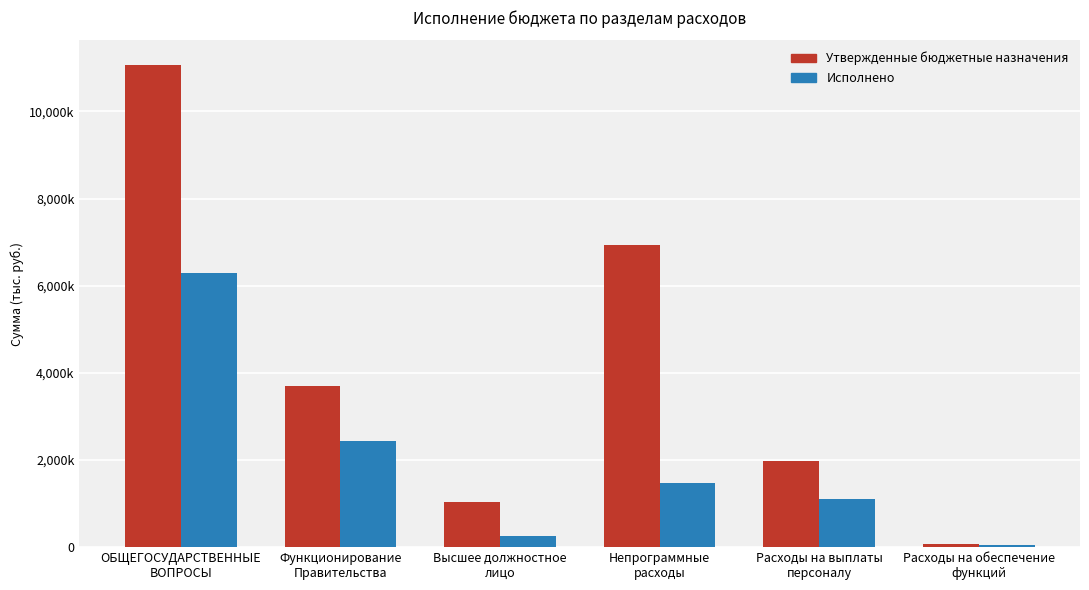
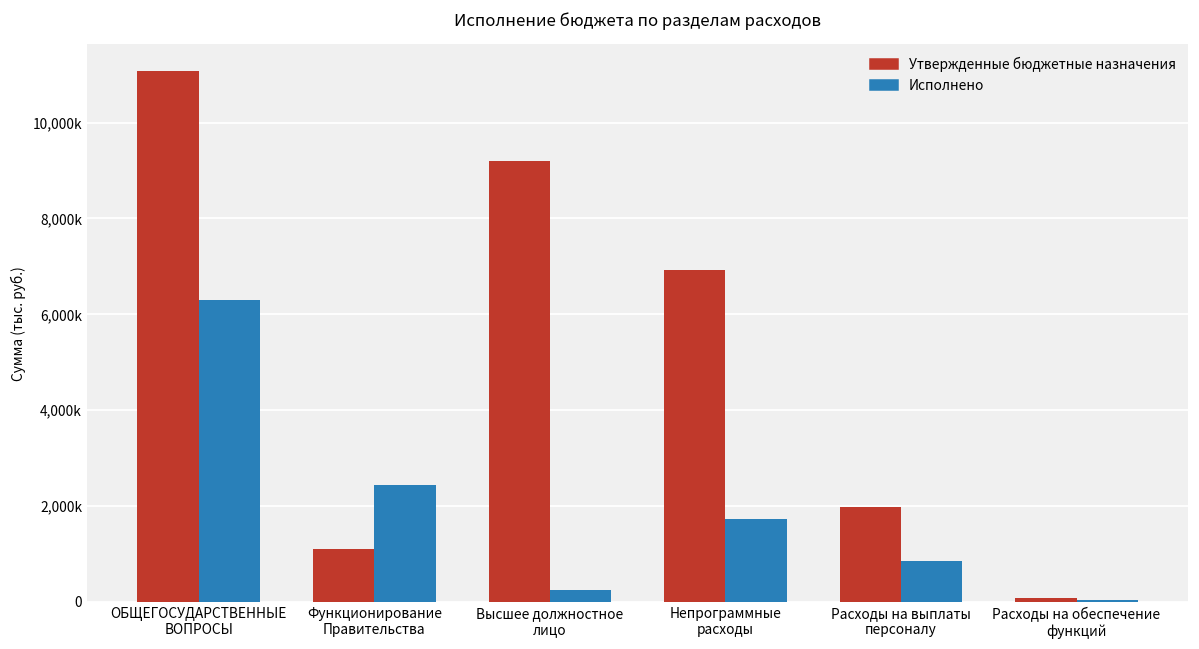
Утвержденные бюджетные назначения, Функционирование Правительства: 3,700,000 -> 1,100,000
Утвержденные бюджетные назначения, Высшее должностное лицо: 1,000,000 -> 9,200,000
Исполнено, Непрограммные расходы: 1,500,000 -> 1,700,000
Исполнено, Расходы на выплаты персоналу: 1,100,000 -> 900,000
